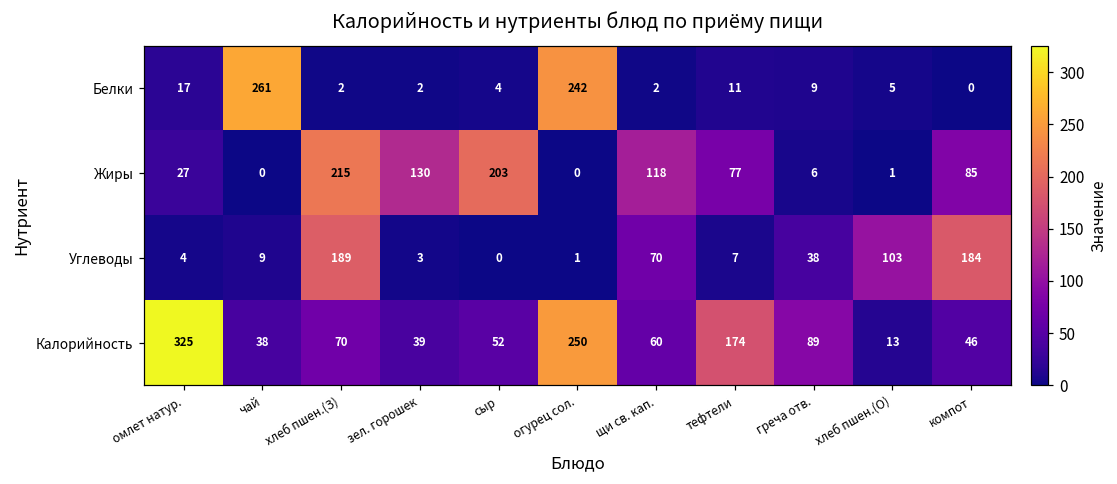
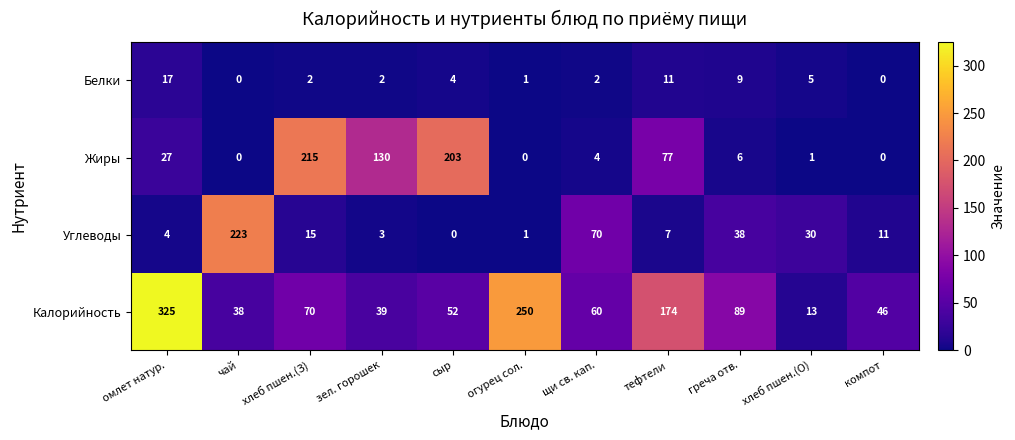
Белки, чай: 261 -> 0
Белки, огурец сол.: 242 -> 1
Жиры, щи св. кап.: 118 -> 4
Жиры, компот: 85 -> 0
Углеводы, чай: 9 -> 223
Углеводы, хлеб пшен.(З): 189 -> 15
Углеводы, хлеб пшен.(О): 103 -> 30
Углеводы, компот: 184 -> 11
